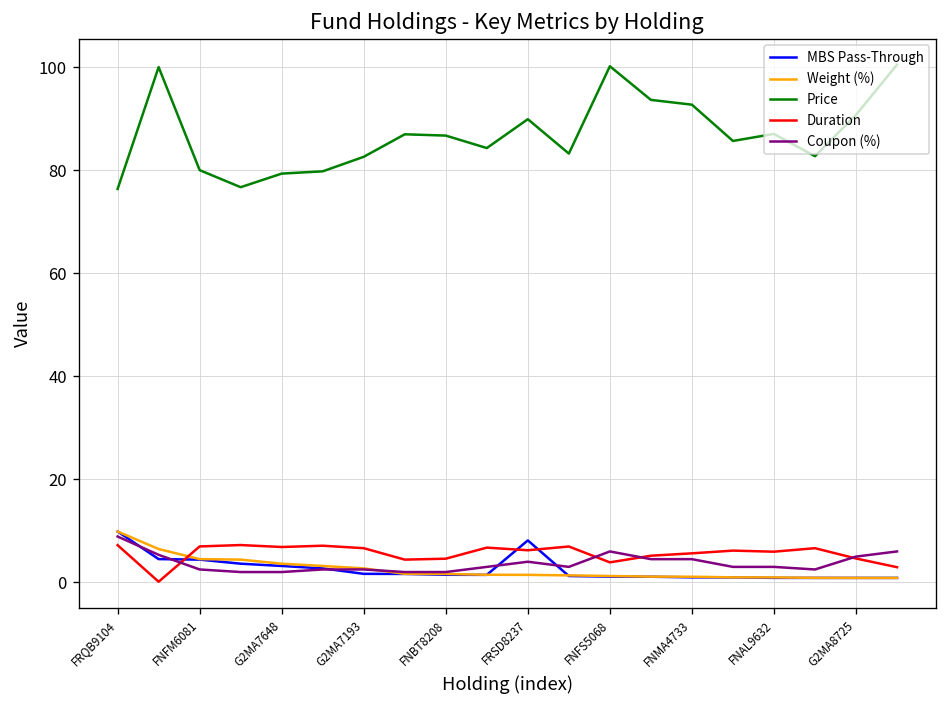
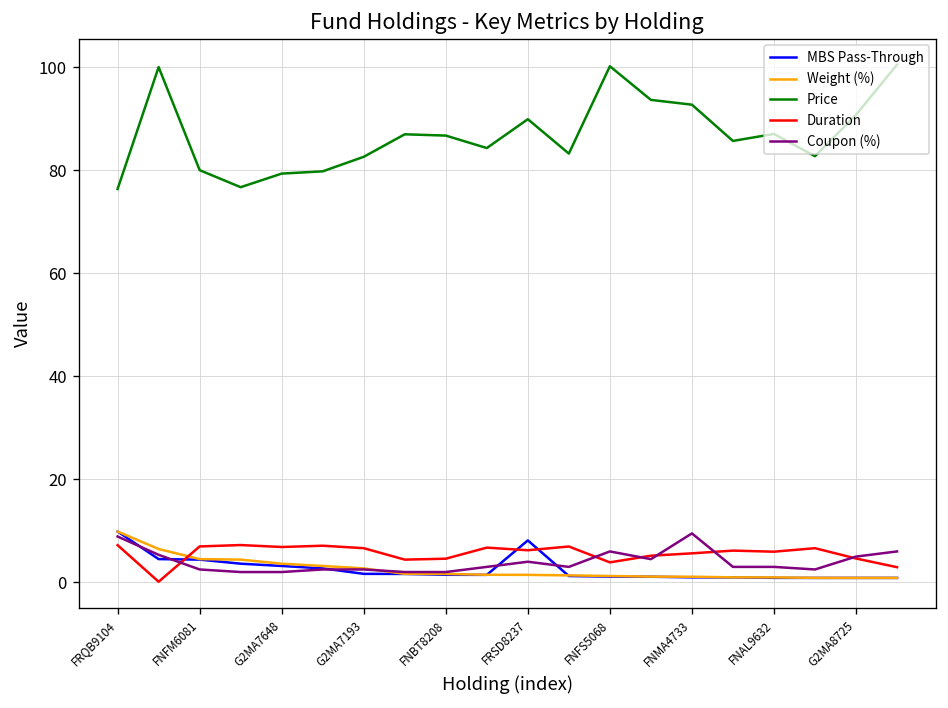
Coupon (%), FNMA4733: 5 -> 10
